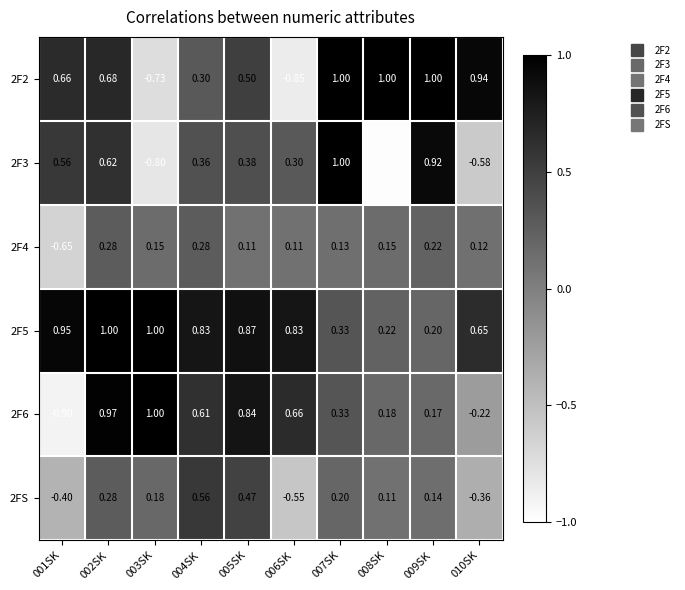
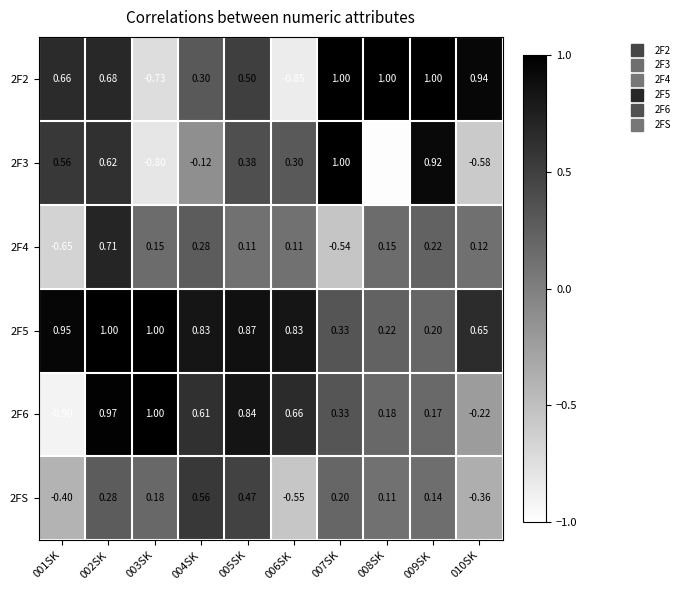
2F3, 004SK: 0.36 -> -0.12
2F4, 002SK: 0.28 -> 0.71
2F4, 007SK: 0.13 -> -0.54
